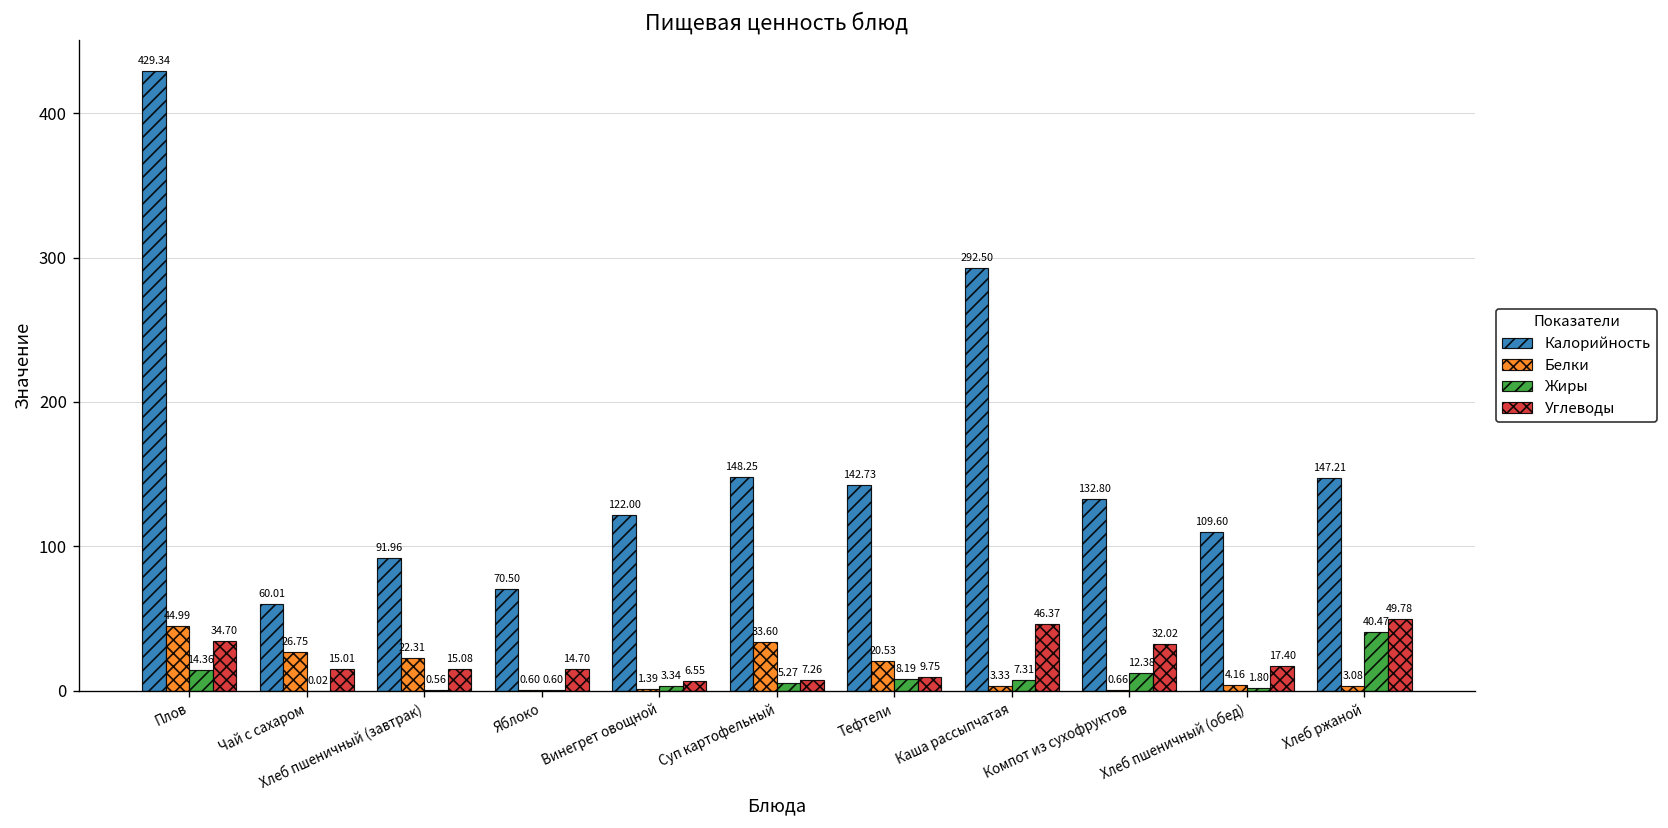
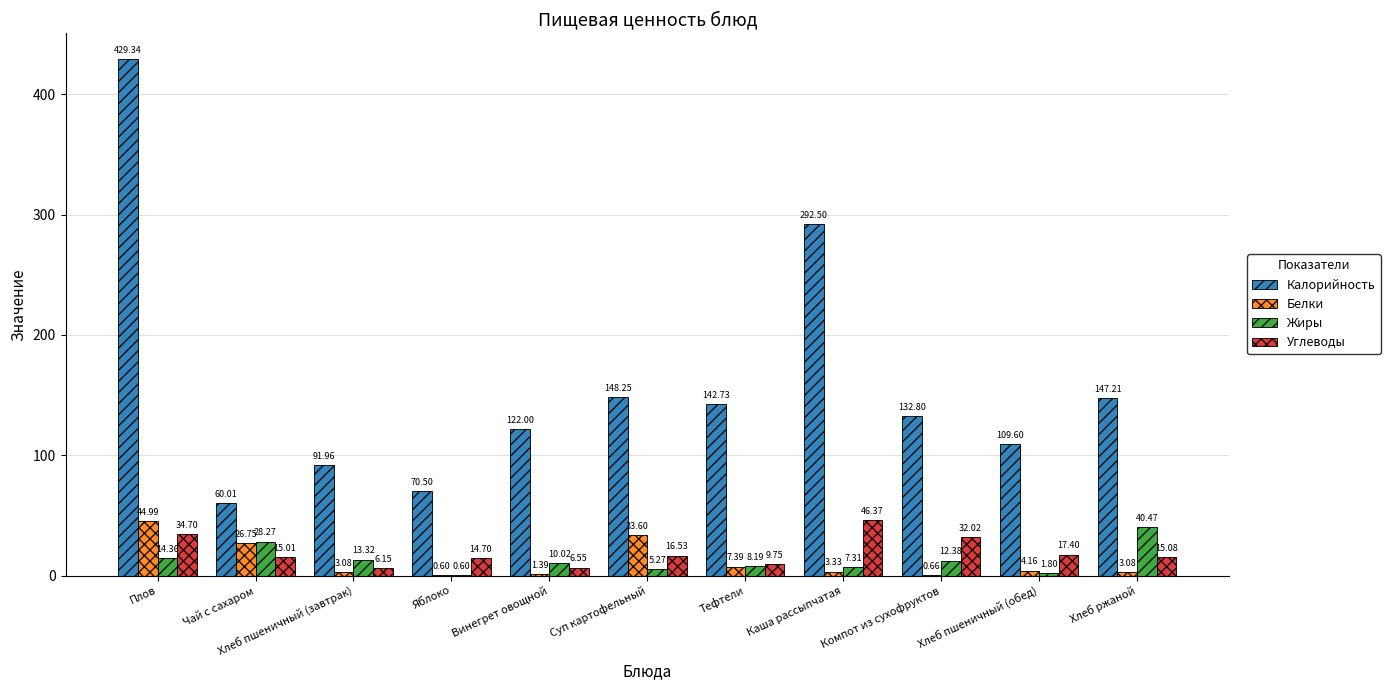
Жиры, Чай с сахаром: 0.02 -> 28.27
Белки, Хлеб пшеничный (завтрак): 22.31 -> 3.08
Жиры, Хлеб пшеничный (завтрак): 0.56 -> 13.32
Углеводы, Хлеб пшеничный (завтрак): 15.08 -> 6.15
Жиры, Винегрет овощной: 3.34 -> 10.02
Углеводы, Суп картофельный: 7.26 -> 16.53
Белки, Тефтели: 20.53 -> 7.39
Углеводы, Хлеб ржаной: 49.78 -> 15.08
